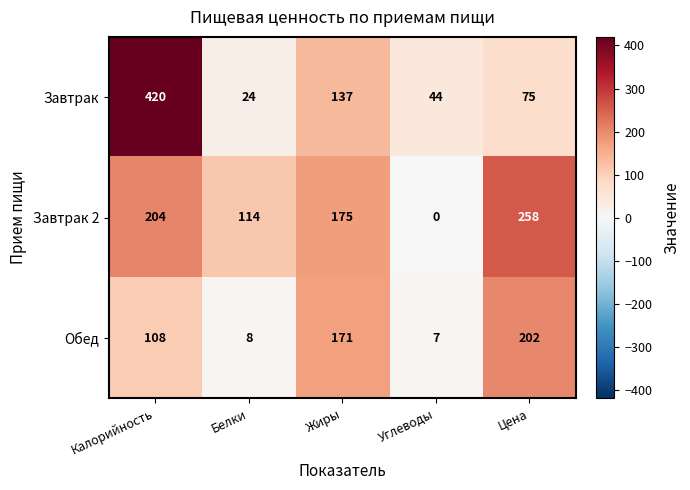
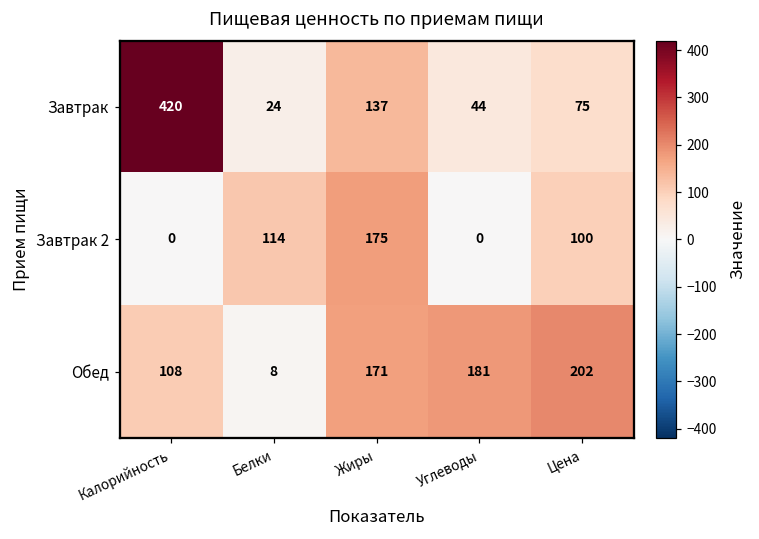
Завтрак 2, Калорийность: 204 -> 0
Завтрак 2, Цена: 258 -> 100
Обед, Углеводы: 7 -> 181
